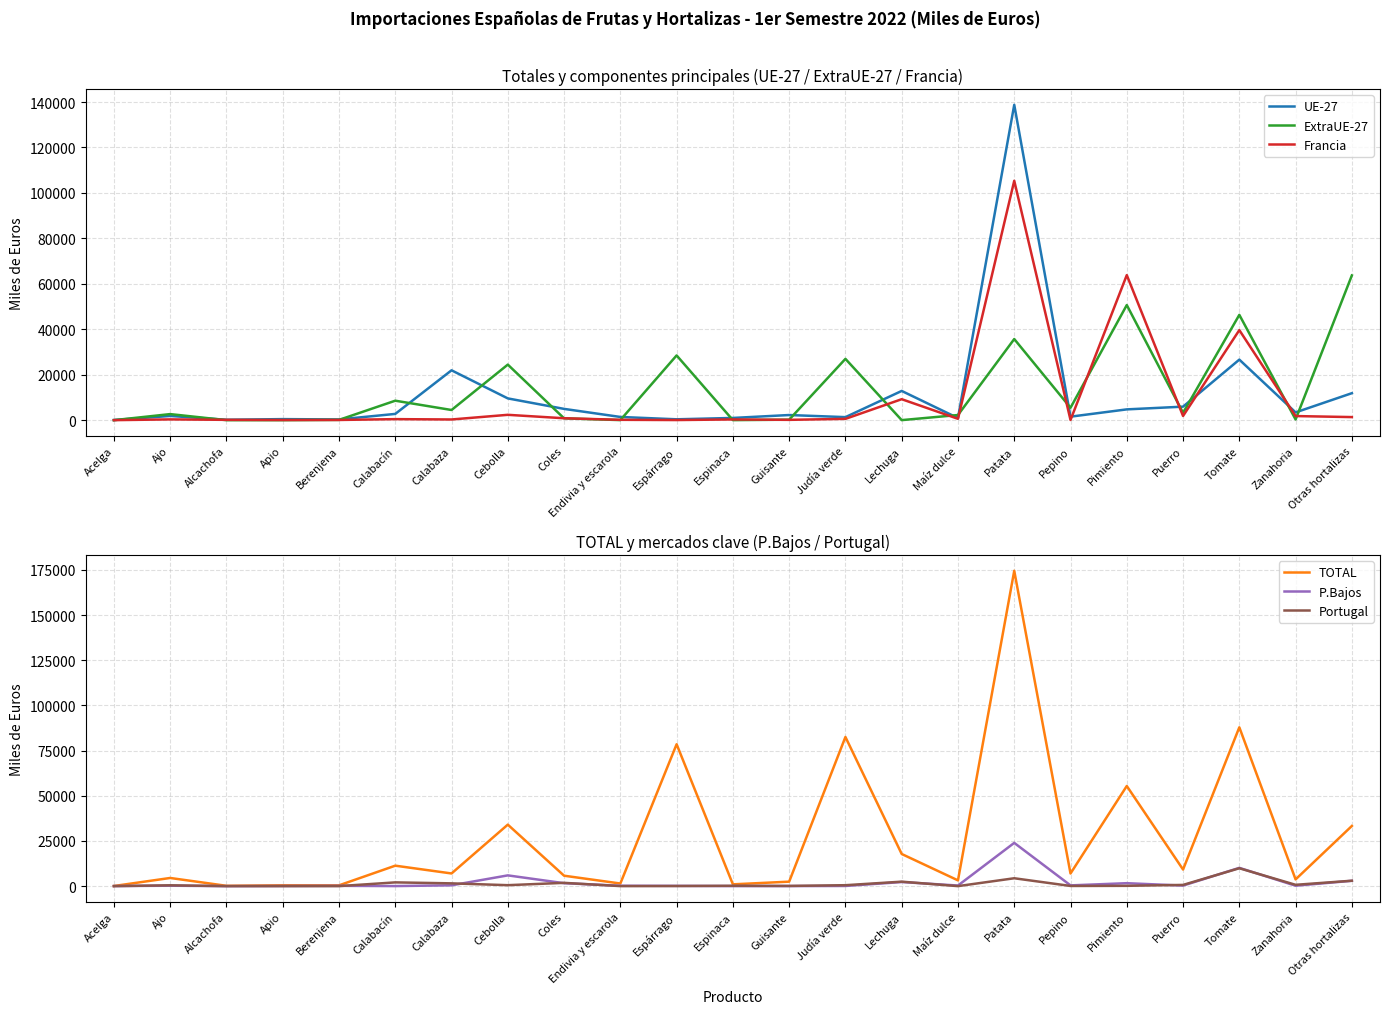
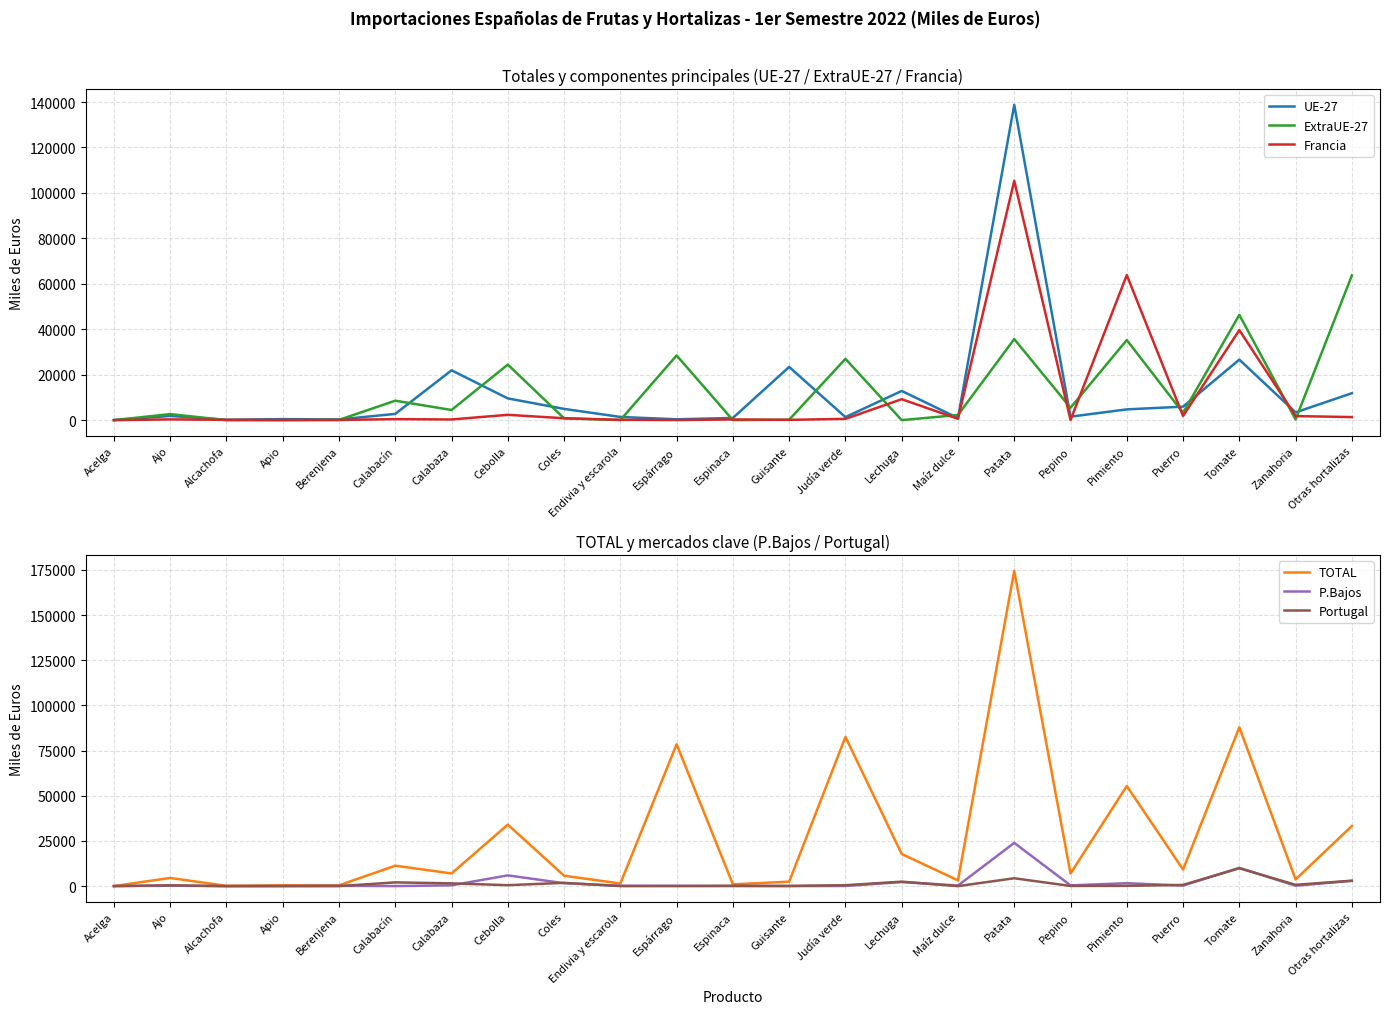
Totales y componentes principales (UE-27 / ExtraUE-27 / Francia), UE-27, Guisante: 2000 -> 23000
Totales y componentes principales (UE-27 / ExtraUE-27 / Francia), ExtraUE-27, Pimiento: 51000 -> 35000
